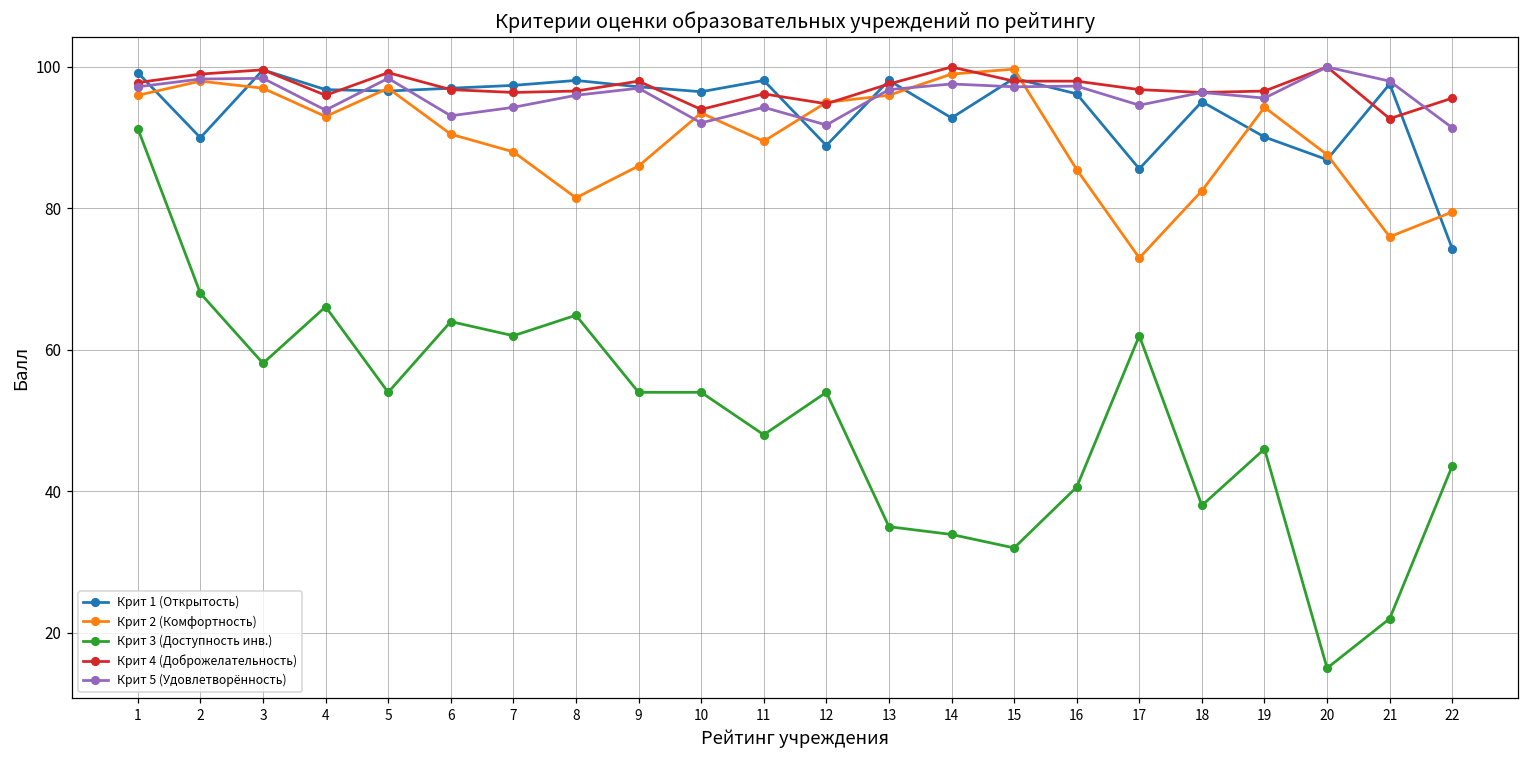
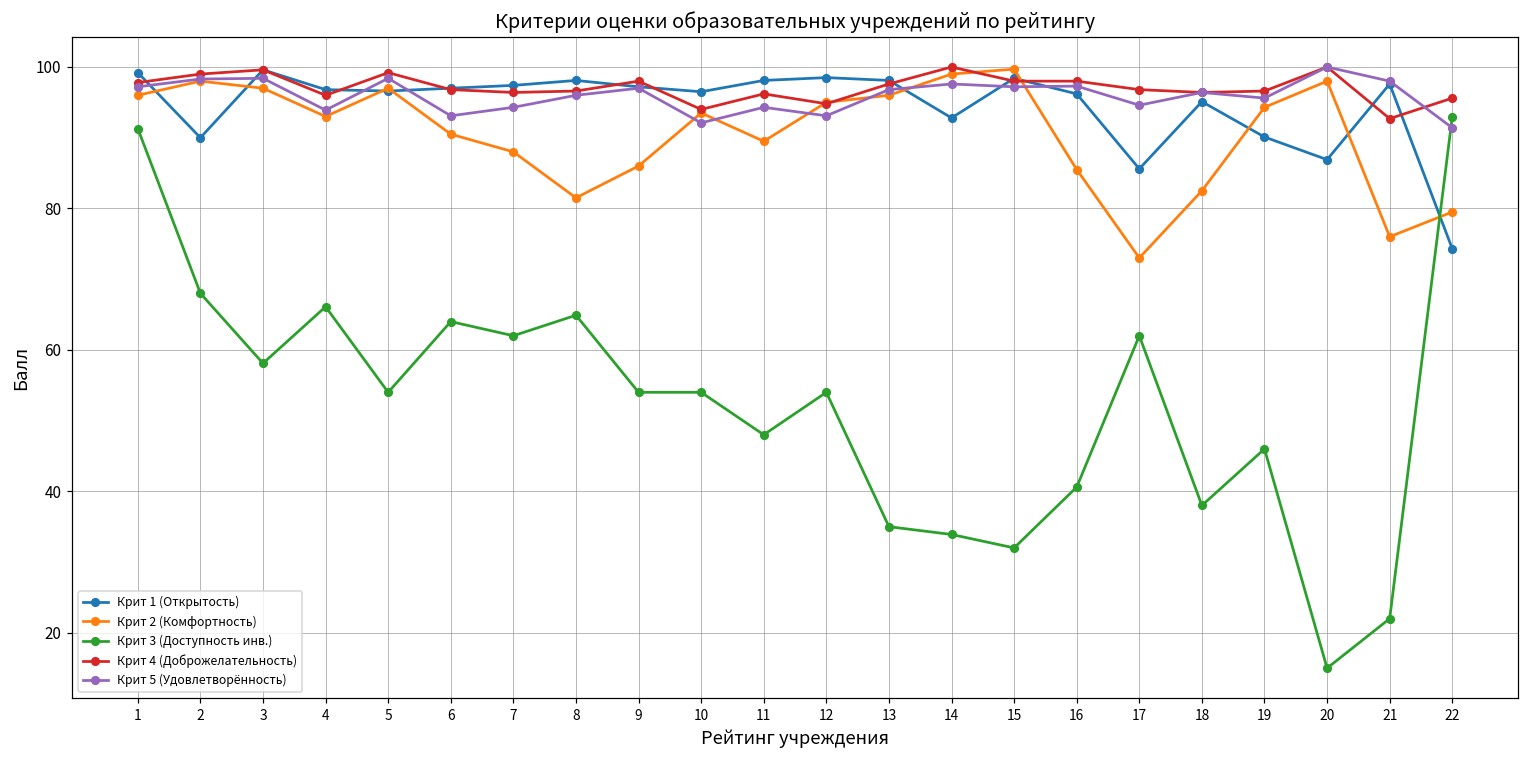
Крит 1 (Открытость), 12: 89 -> 99
Крит 5 (Удовлетворённость), 12: 92 -> 93
Крит 2 (Комфортность), 20: 88 -> 98
Крит 3 (Доступность инв.), 22: 44 -> 93
